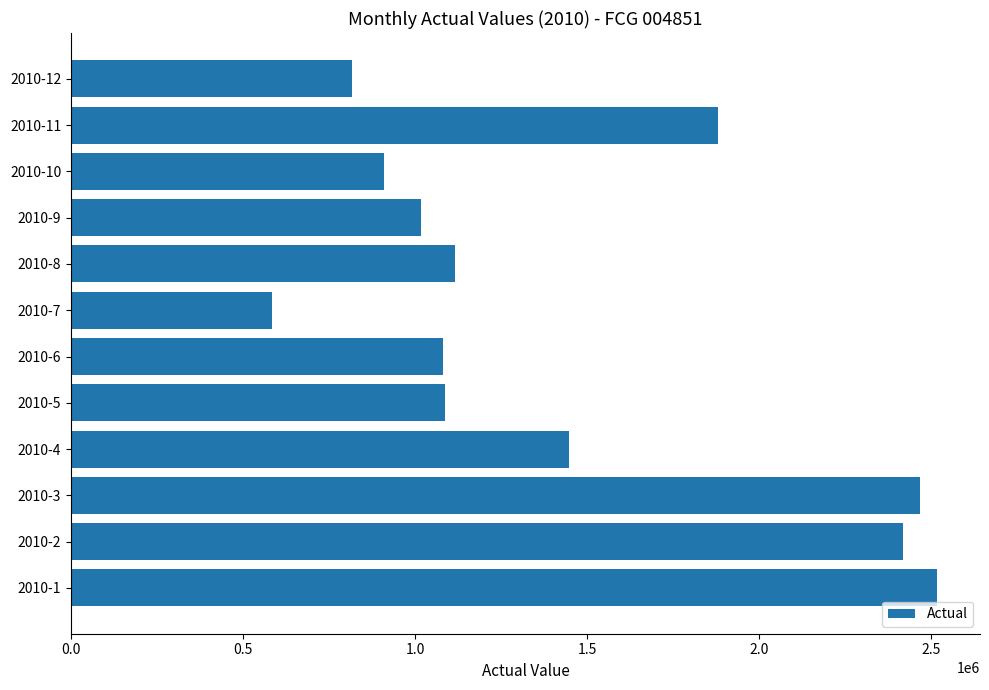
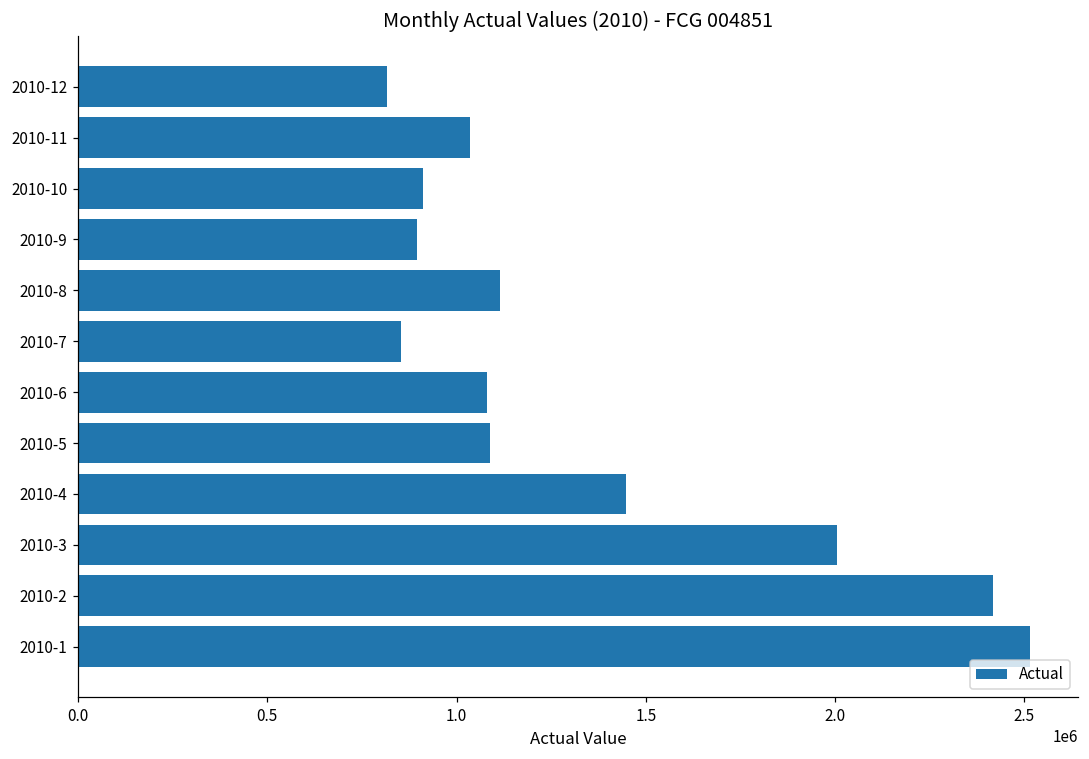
2010-11: 1880000 -> 1040000
2010-9: 1020000 -> 900000
2010-7: 580000 -> 850000
2010-3: 2470000 -> 2010000
